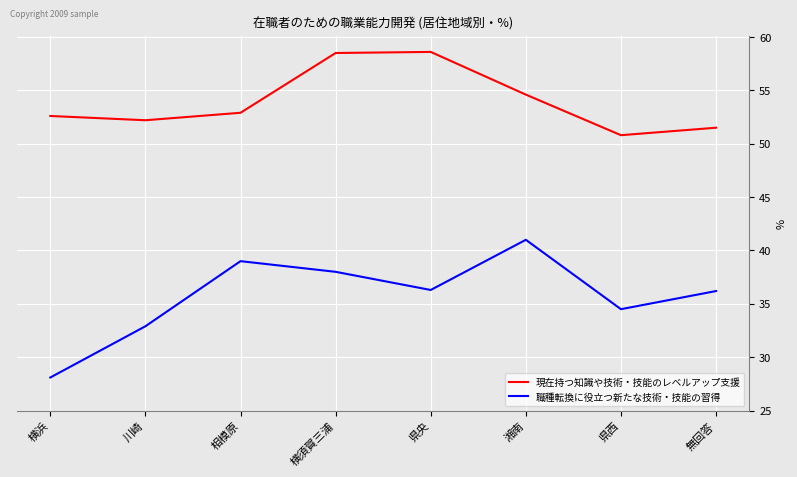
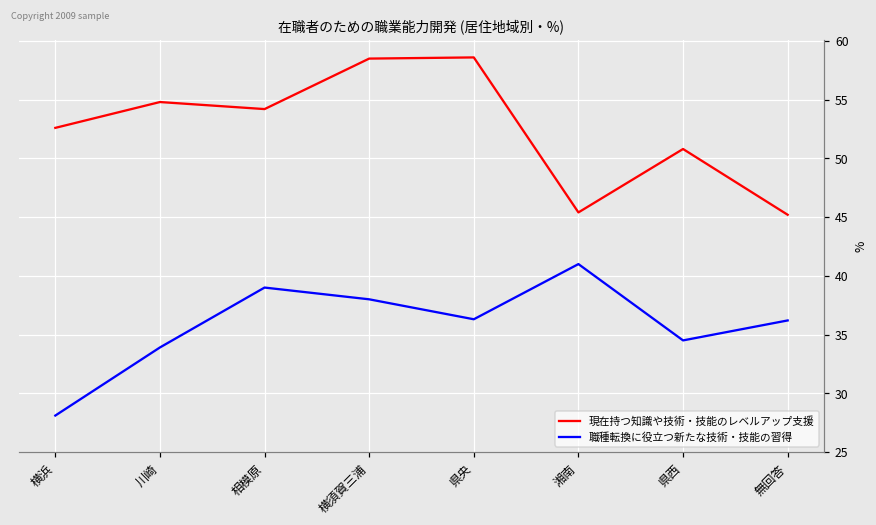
現在持つ知識や技術・技能のレベルアップ支援, 川崎: 52.2 -> 54.8
職種転換に役立つ新たな技術・技能の習得, 川崎: 32.9 -> 33.9
現在持つ知識や技術・技能のレベルアップ支援, 相模原: 52.9 -> 54.2
現在持つ知識や技術・技能のレベルアップ支援, 湘南: 54.6 -> 45.4
現在持つ知識や技術・技能のレベルアップ支援, 無回答: 51.5 -> 45.2
